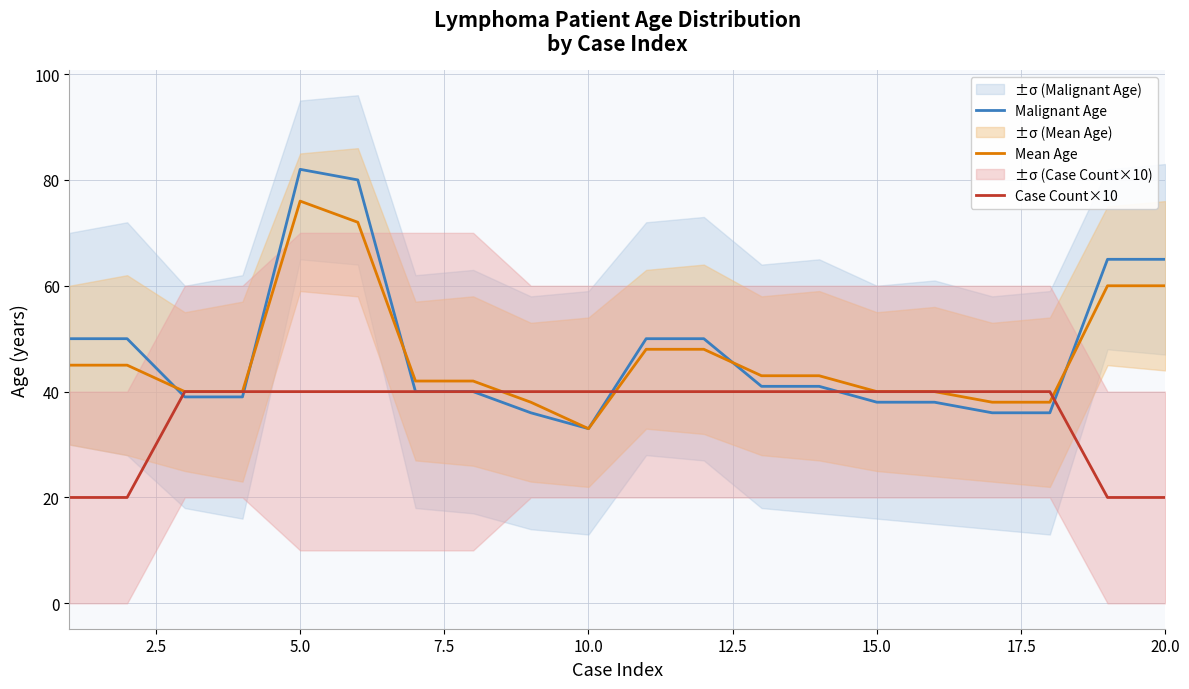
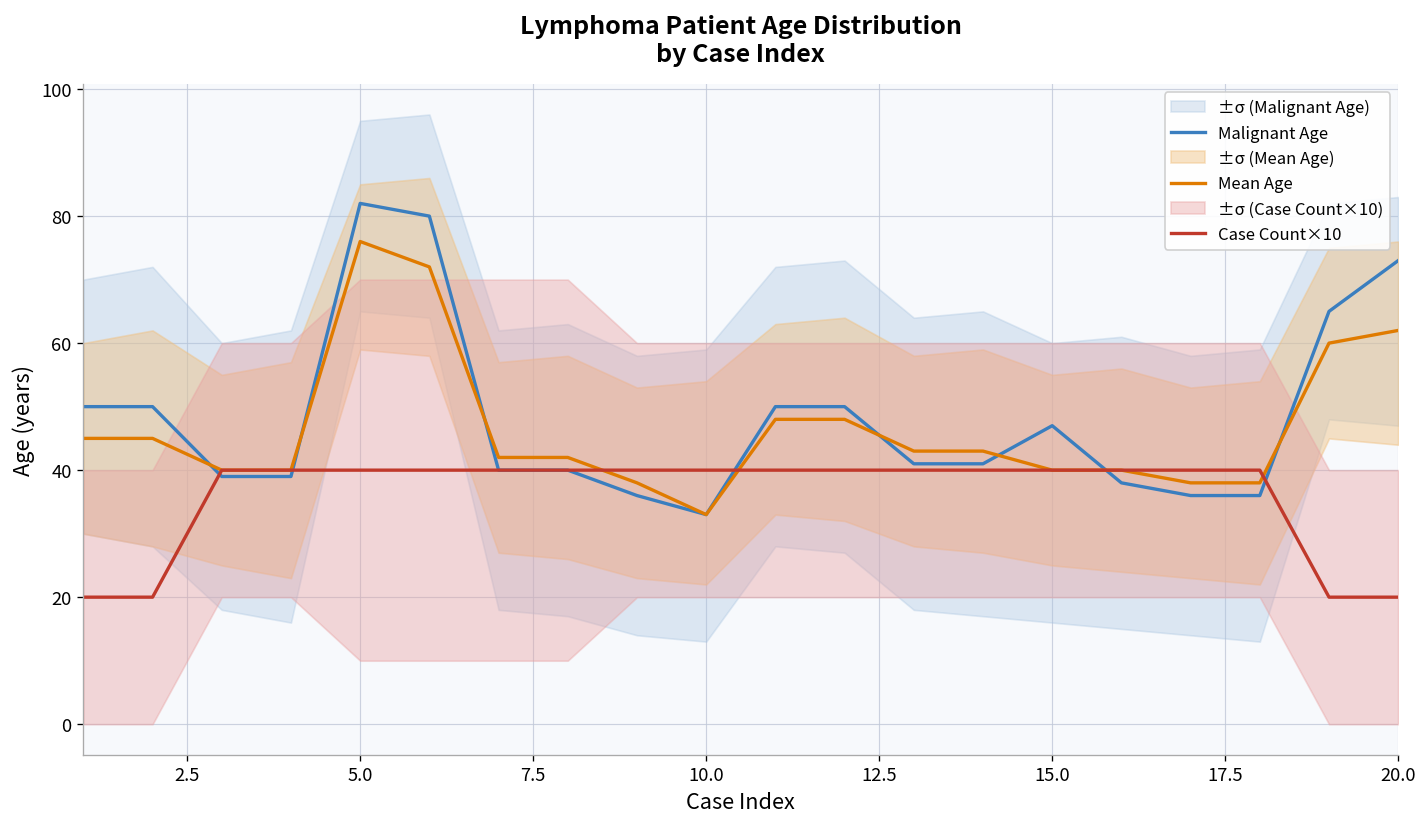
Malignant Age, 15.0: 38 -> 47
Malignant Age, 20.0: 65 -> 73
Mean Age, 20.0: 60 -> 62
